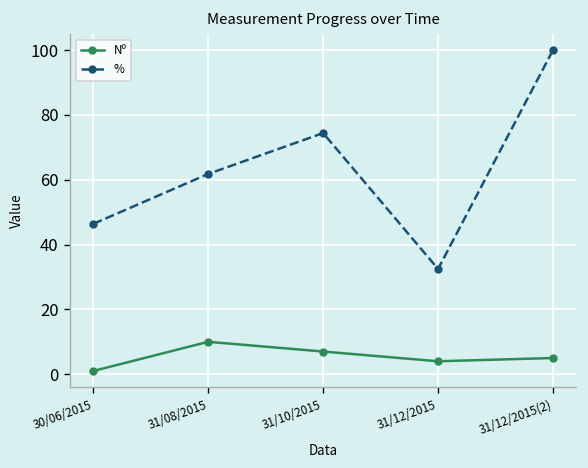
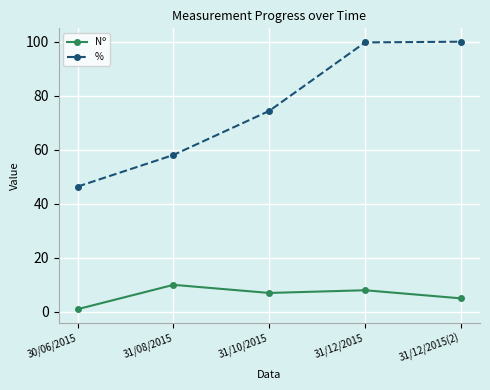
%, 31/08/2015: 62 -> 58
Nº, 31/12/2015: 4 -> 8
%, 31/12/2015: 32 -> 100
